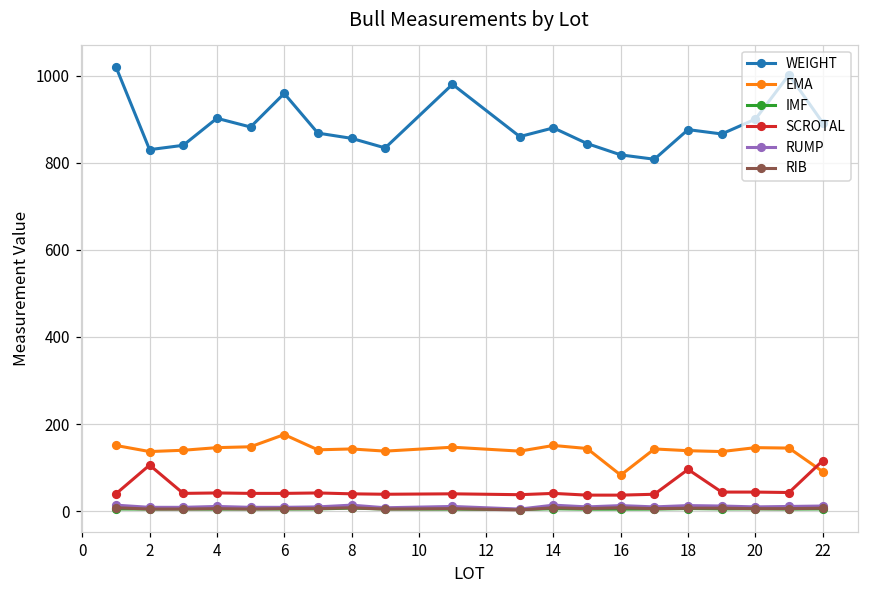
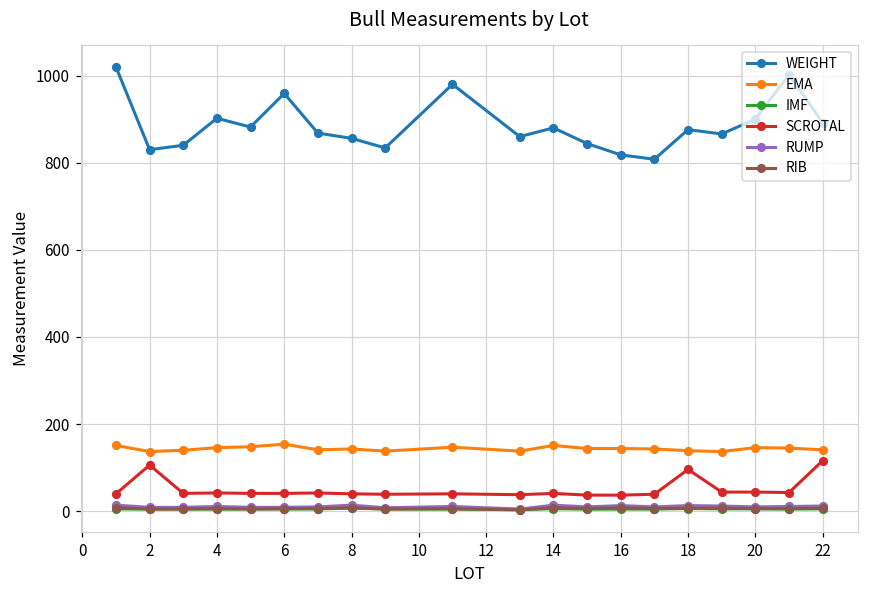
EMA, 6: 180 -> 150
EMA, 16: 80 -> 140
EMA, 22: 90 -> 140
